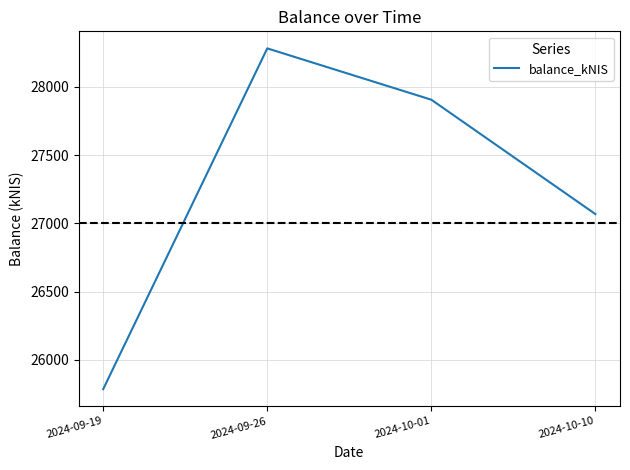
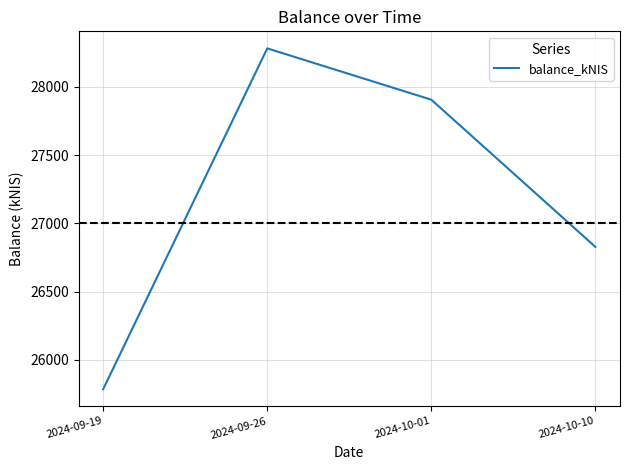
2024-10-10: 27070 -> 26830
